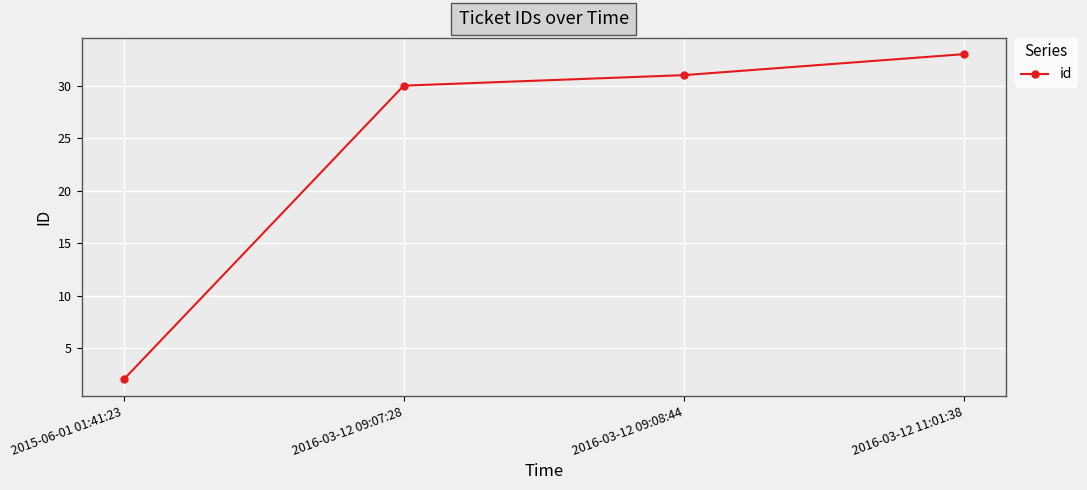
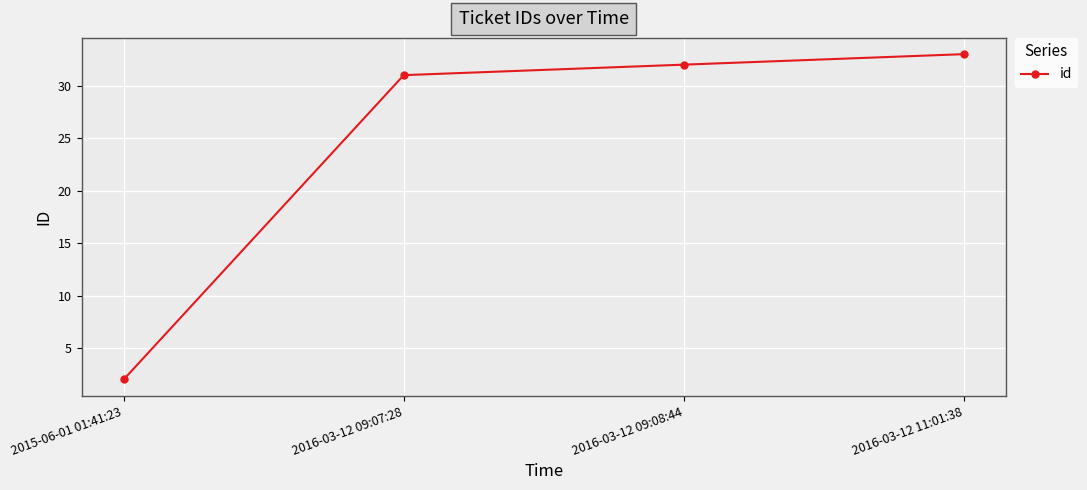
2016-03-12 09:07:28: 30 -> 31
2016-03-12 09:08:44: 31 -> 32
